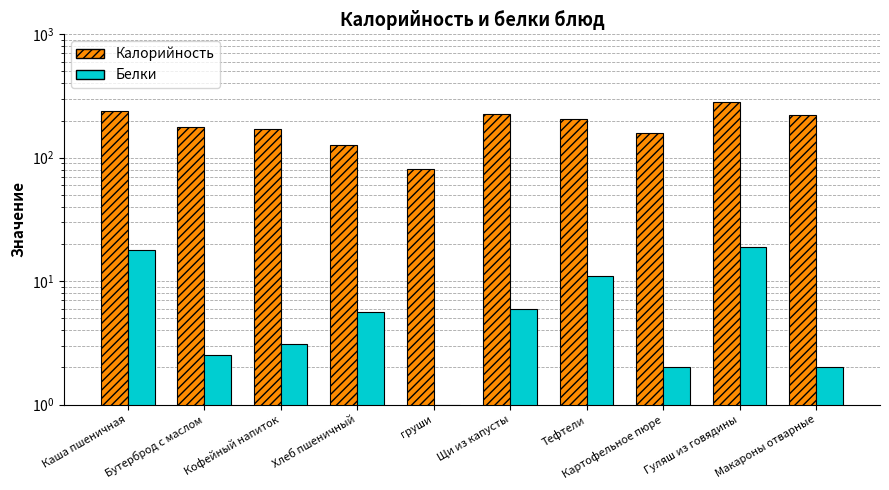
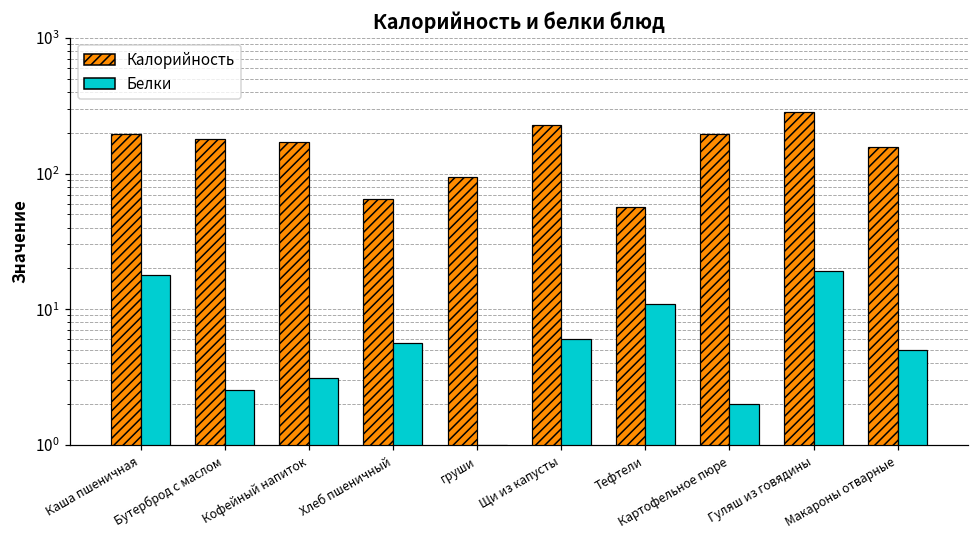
Калорийность, Каша пшеничная: 240 -> 190
Калорийность, Хлеб пшеничный: 130 -> 70
Калорийность, груши: 80 -> 100
Калорийность, Тефтели: 210 -> 60
Калорийность, Картофельное пюре: 160 -> 200
Калорийность, Макароны отварные: 220 -> 160
Белки, Макароны отварные: 2 -> 5
